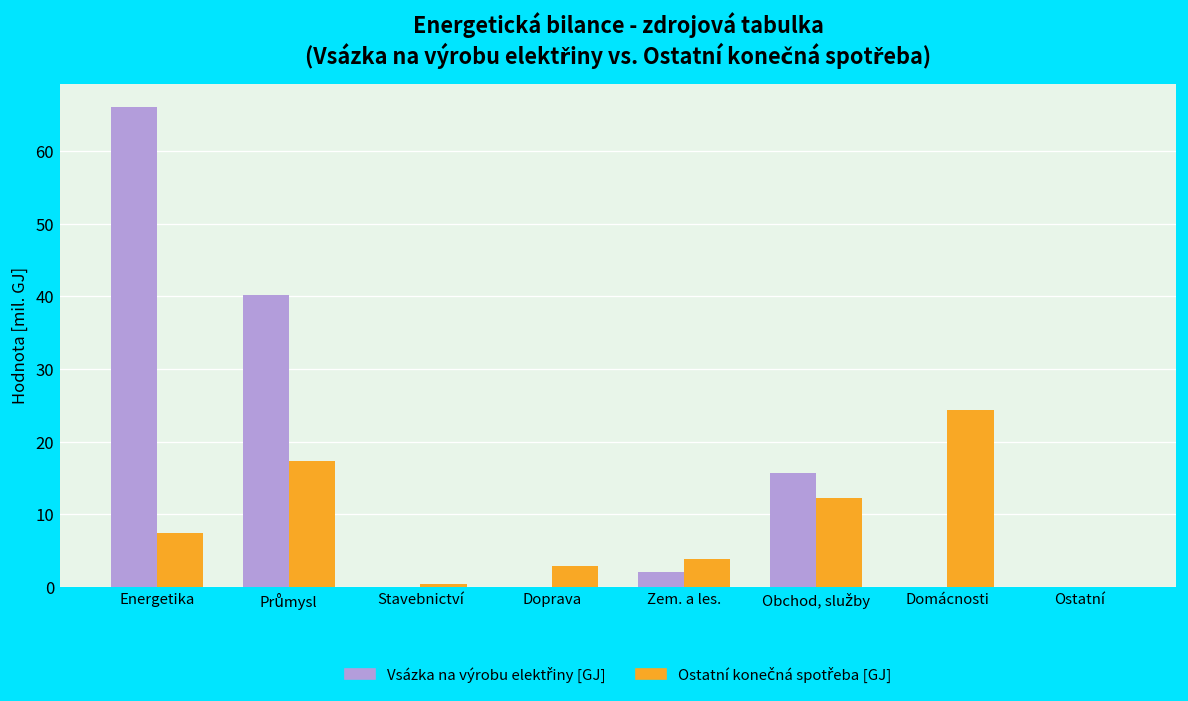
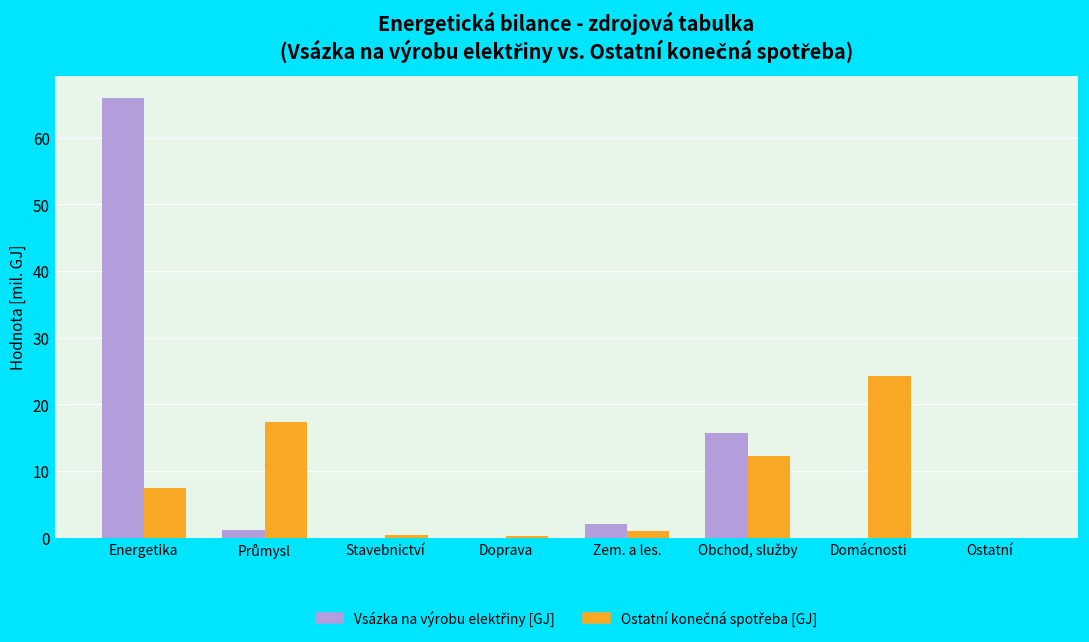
Vsázka na výrobu elektřiny [GJ], Průmysl: 40 -> 1
Ostatní konečná spotřeba [GJ], Doprava: 3 -> 0
Ostatní konečná spotřeba [GJ], Zem. a les.: 4 -> 1
